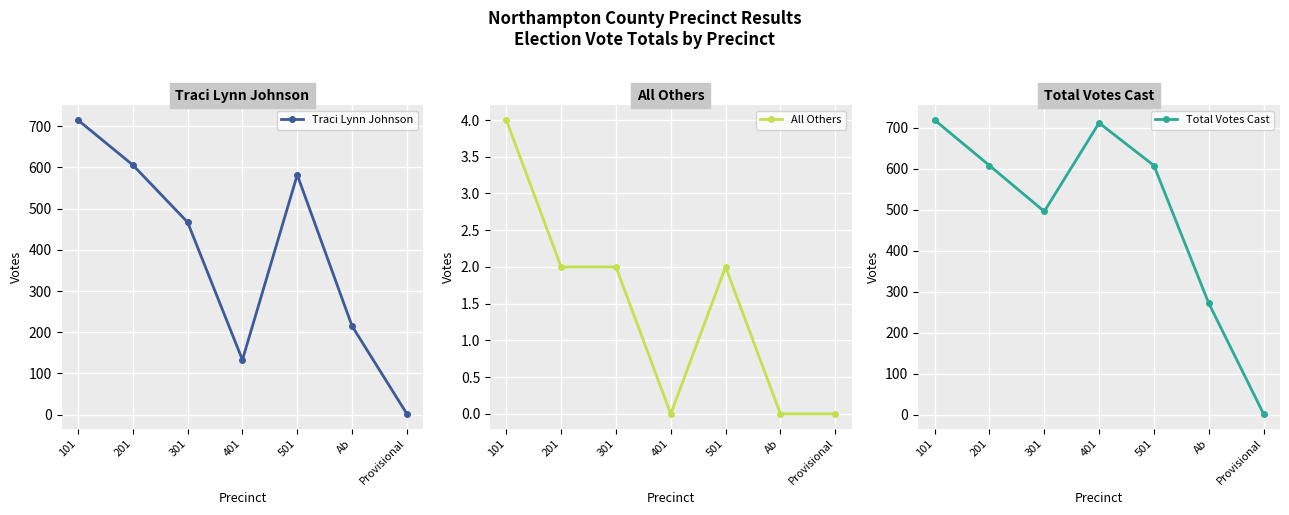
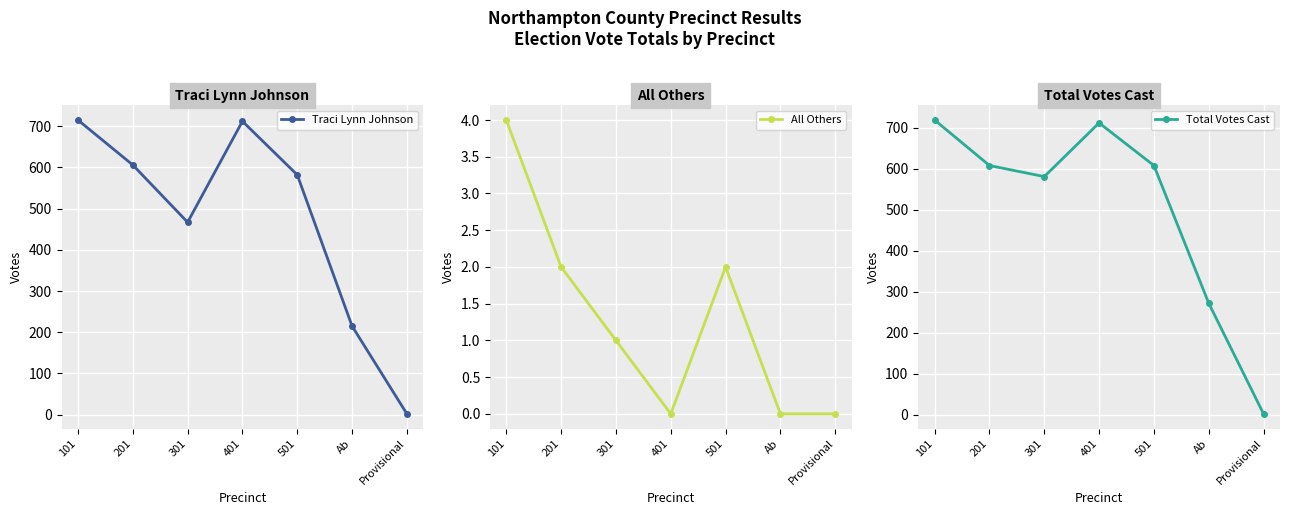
Traci Lynn Johnson, 401: 130 -> 710
All Others, 301: 2 -> 1
Total Votes Cast, 301: 500 -> 580
